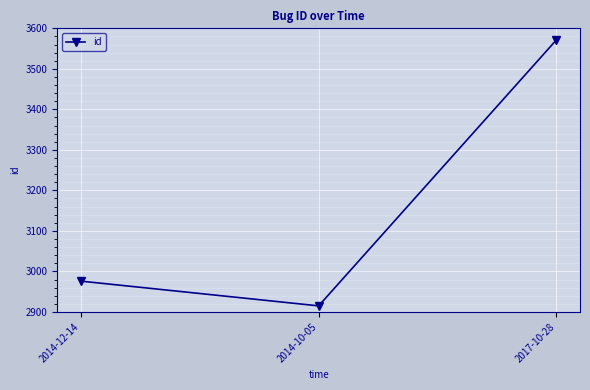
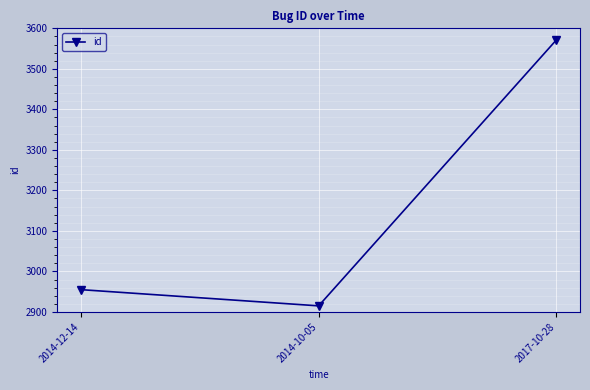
2014-12-14: 2980 -> 2960
